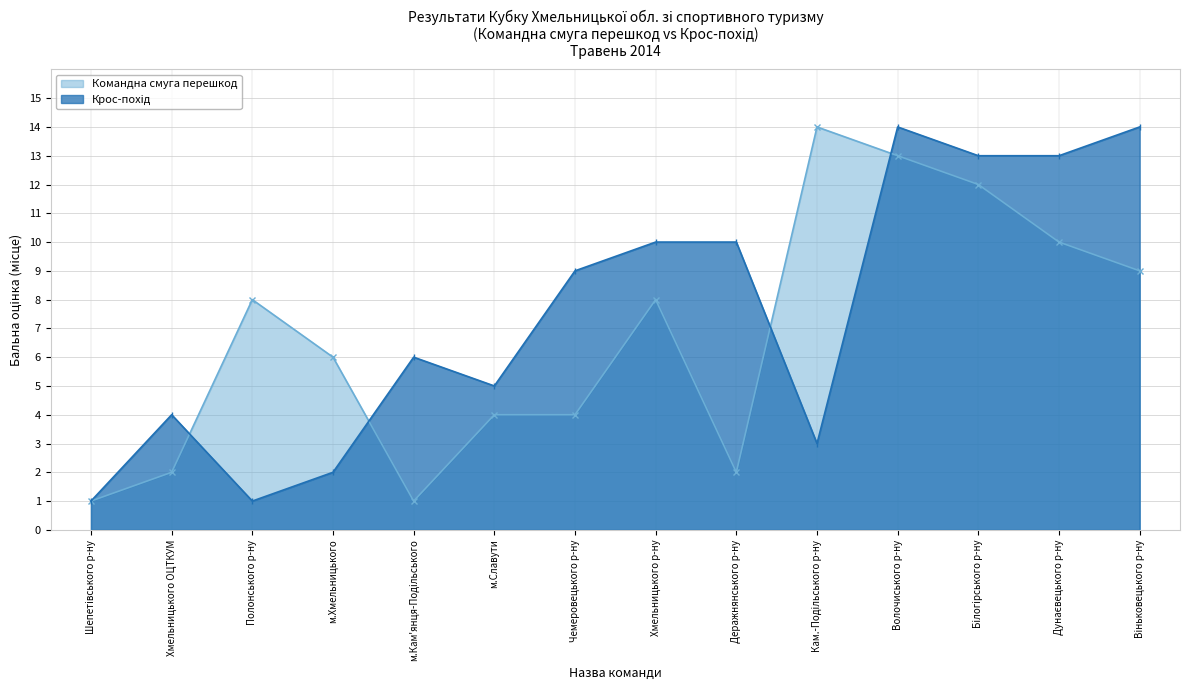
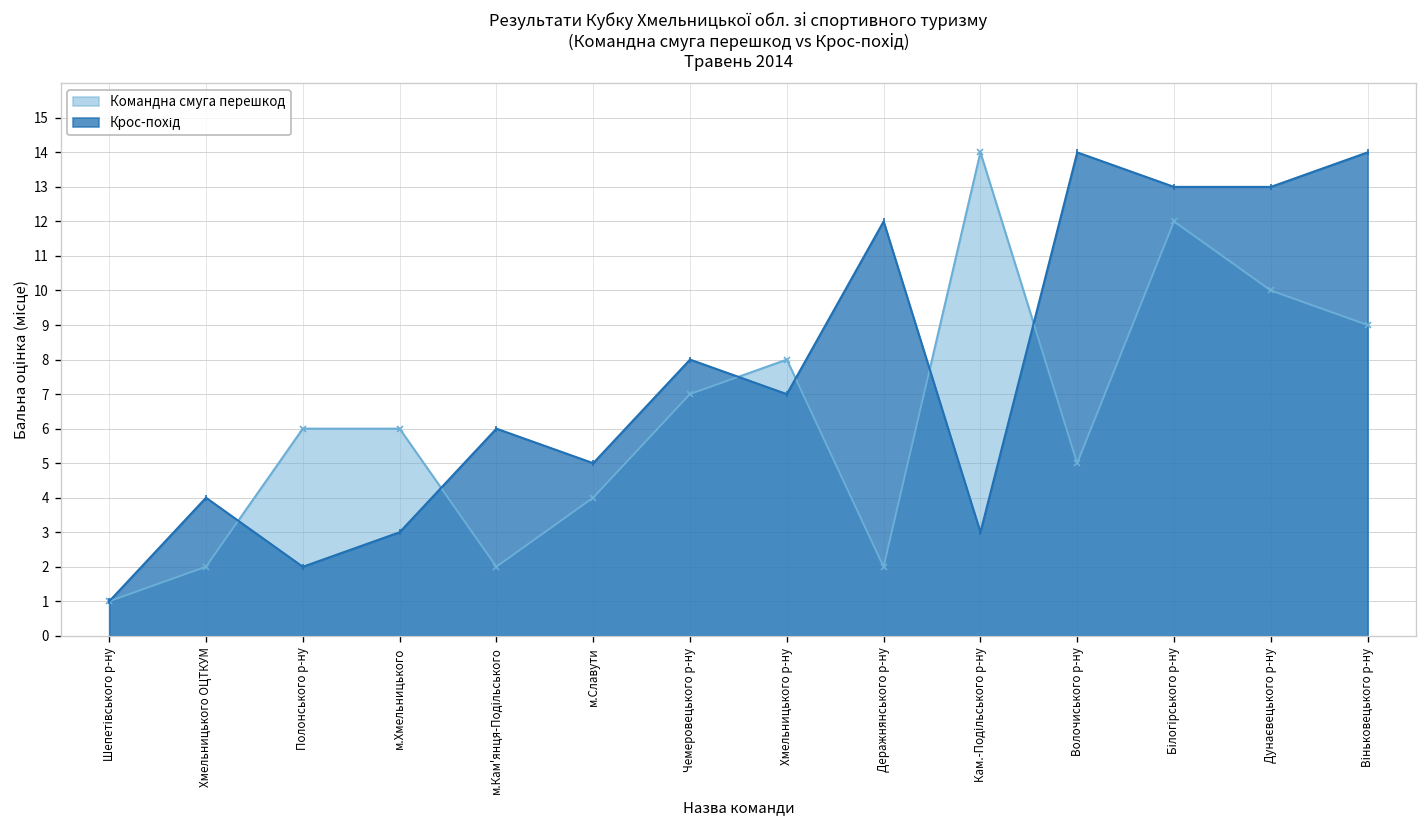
Командна смуга перешкод, Полонського р-ну: 8 -> 6
Крос-похід, Полонського р-ну: 1 -> 2
Крос-похід, м.Хмельницького: 2 -> 3
Командна смуга перешкод, м.Кам'янця-Подільського: 1 -> 2
Командна смуга перешкод, Чемеровецького р-ну: 4 -> 7
Крос-похід, Чемеровецького р-ну: 9 -> 8
Крос-похід, Хмельницького р-ну: 10 -> 7
Крос-похід, Деражнянського р-ну: 10 -> 12
Командна смуга перешкод, Волочиського р-ну: 13 -> 5
